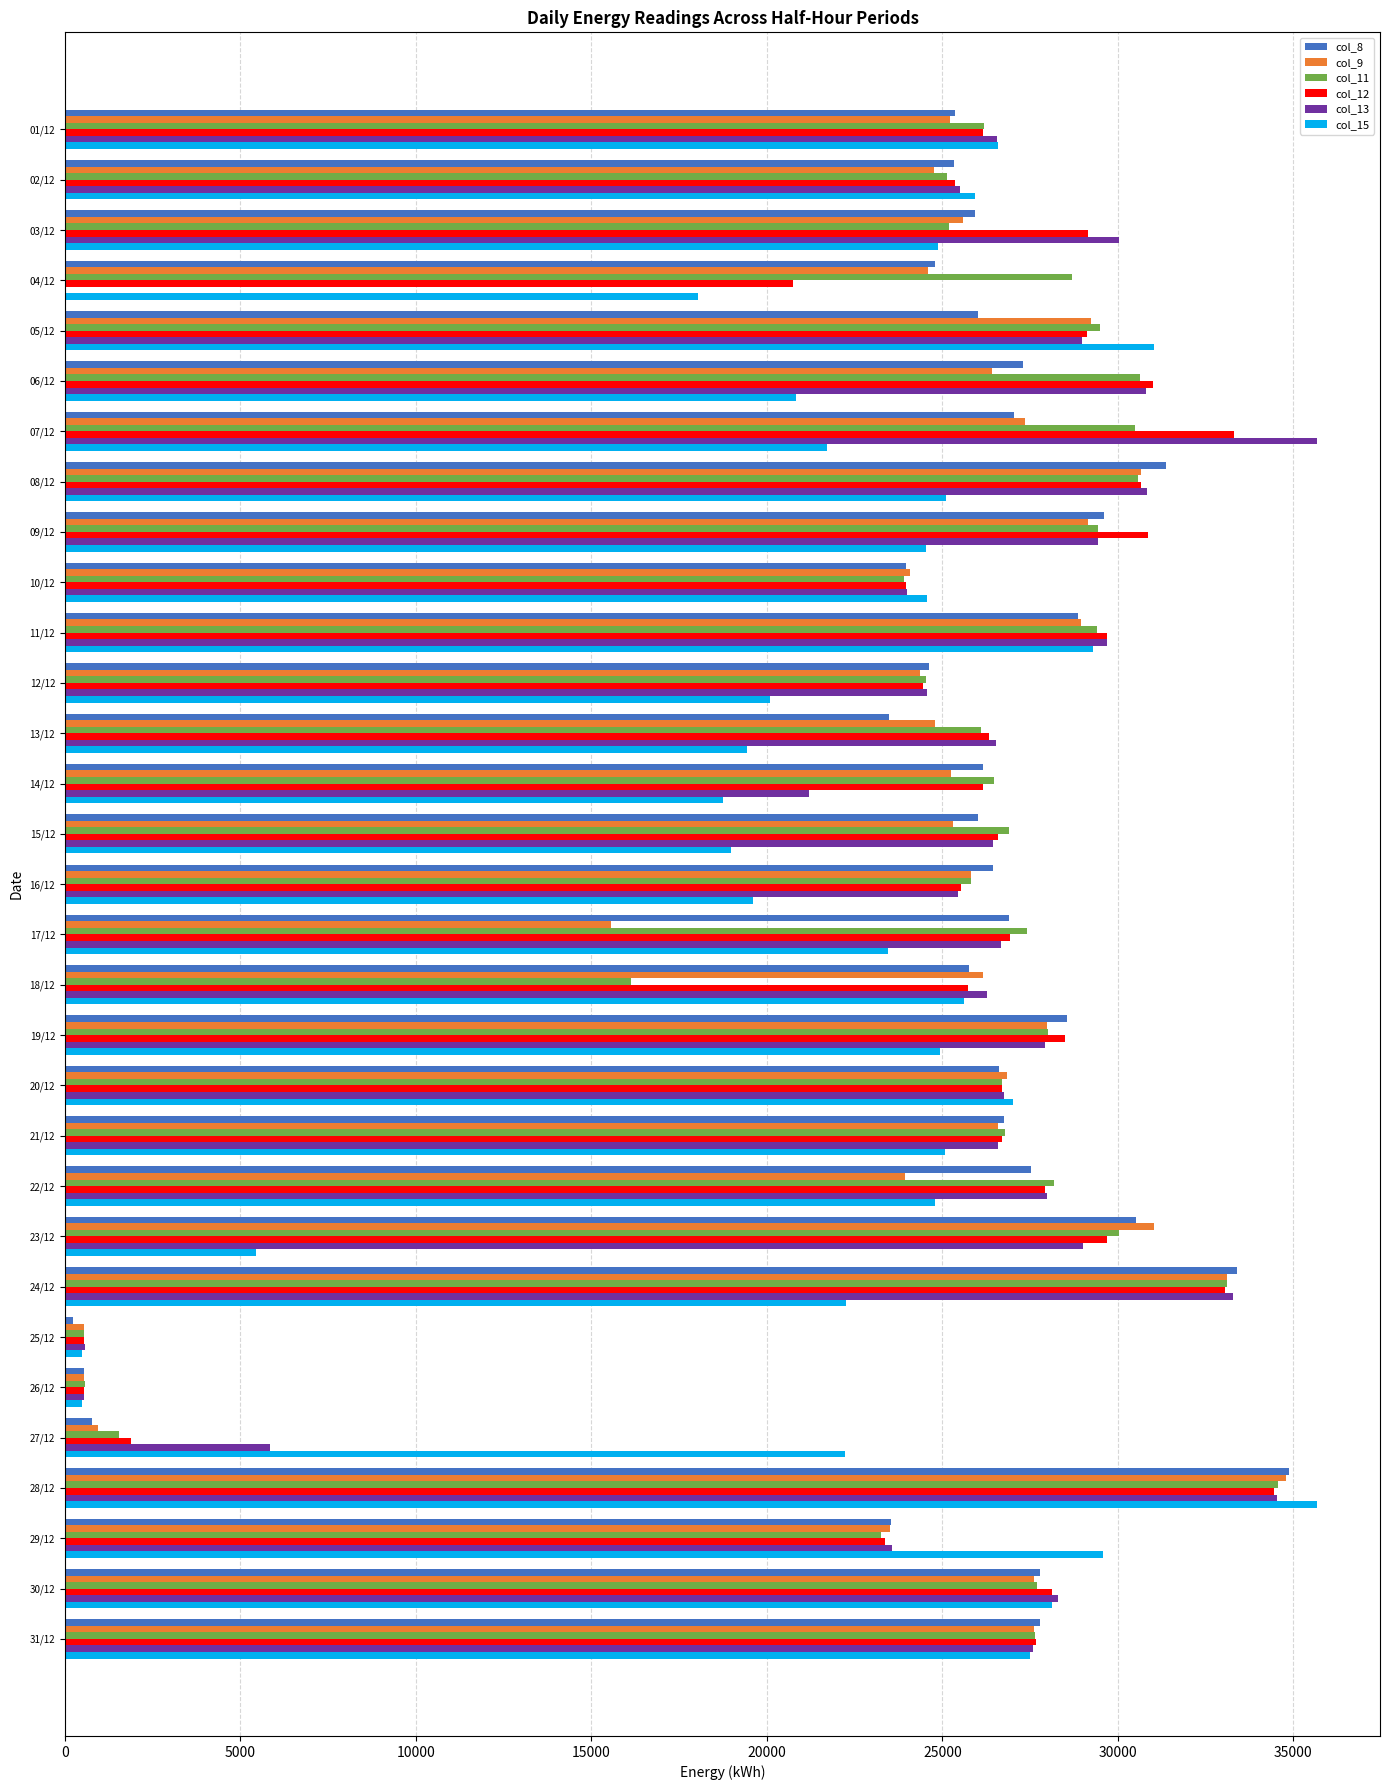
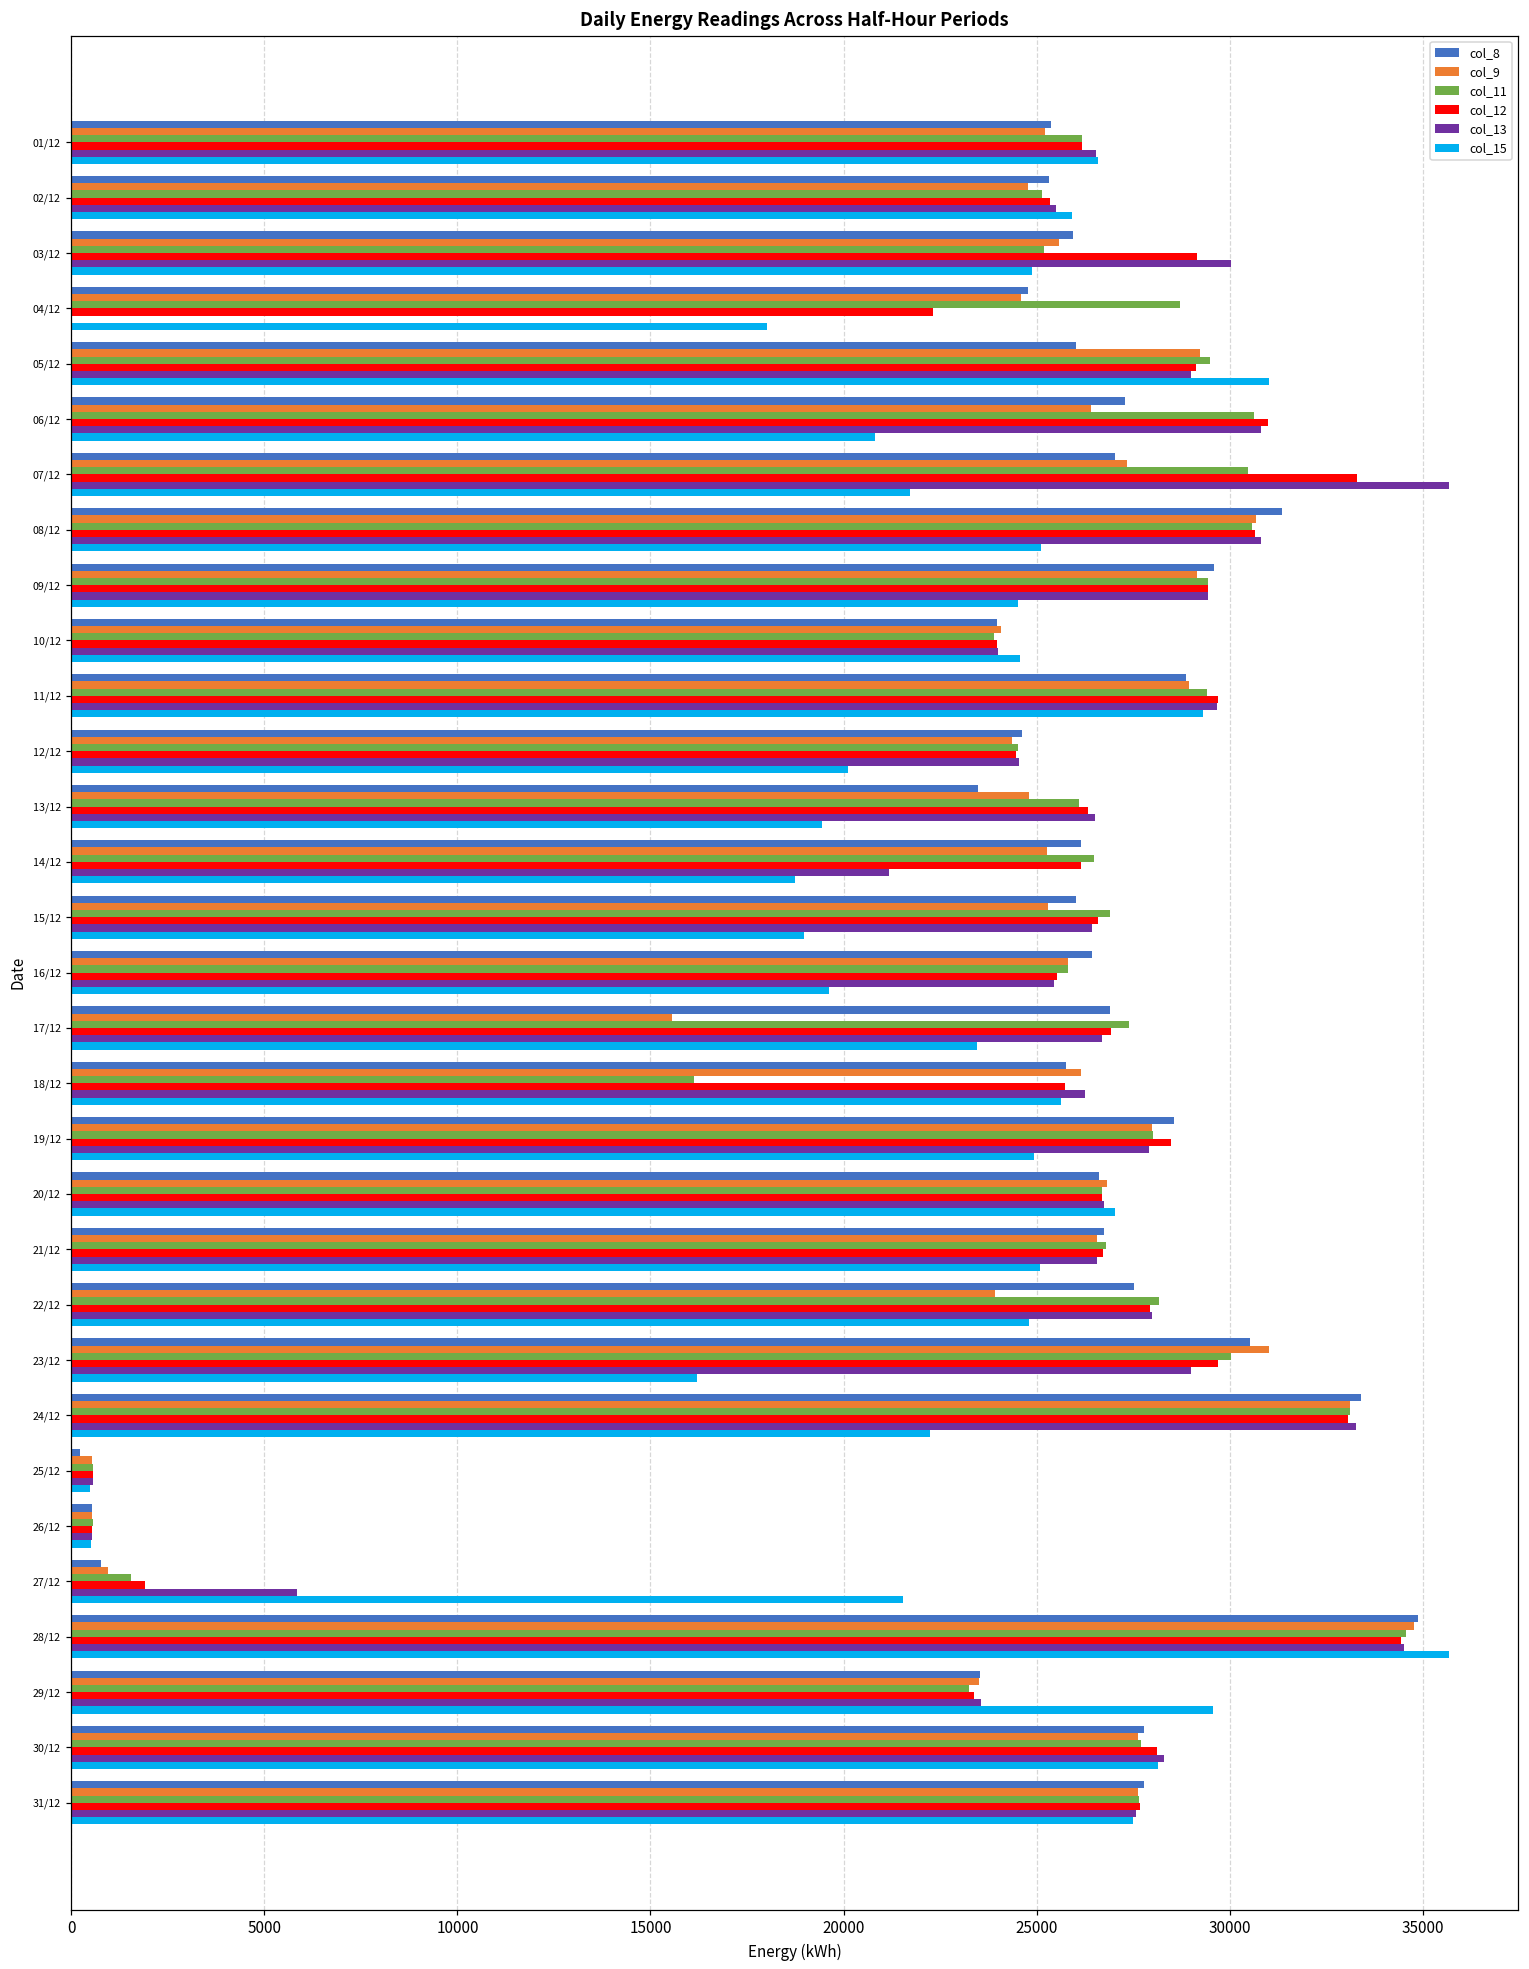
col_12, 04/12: 20800 -> 22300
col_12, 09/12: 30900 -> 29400
col_15, 23/12: 5500 -> 16200
col_15, 27/12: 22200 -> 21500
